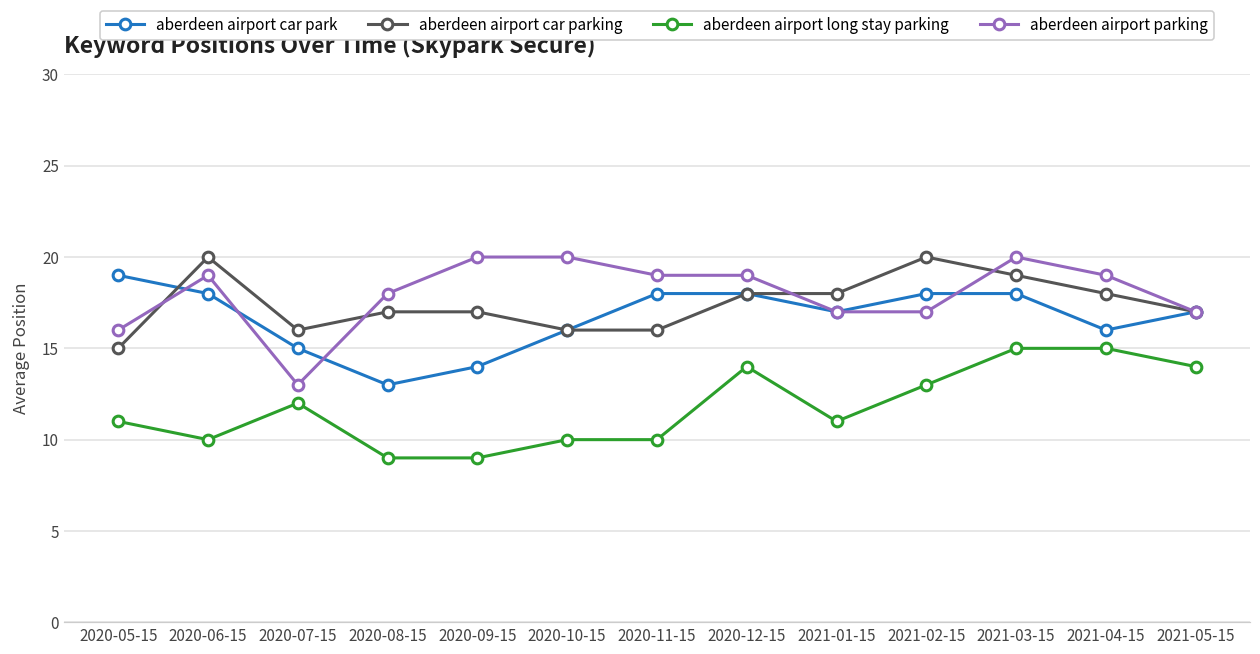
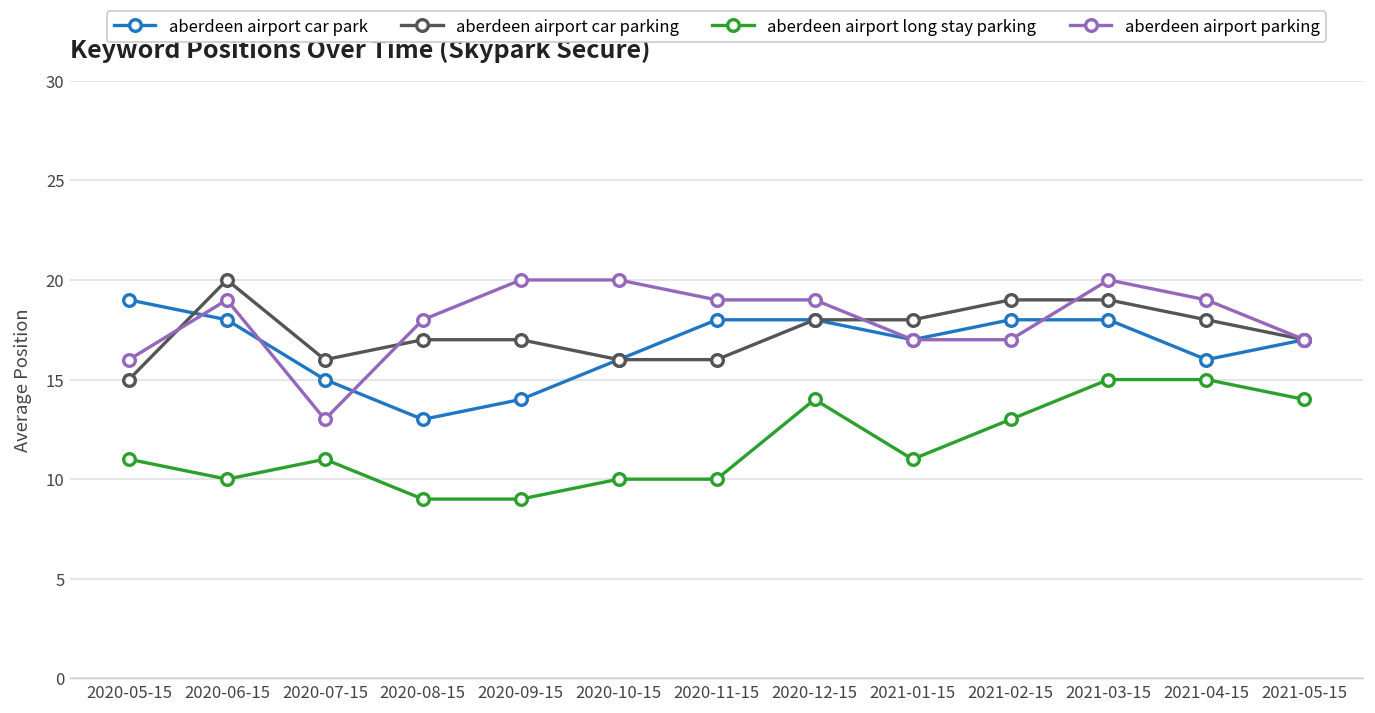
aberdeen airport long stay parking, 2020-07-15: 12 -> 11
aberdeen airport car parking, 2021-02-15: 20 -> 19
